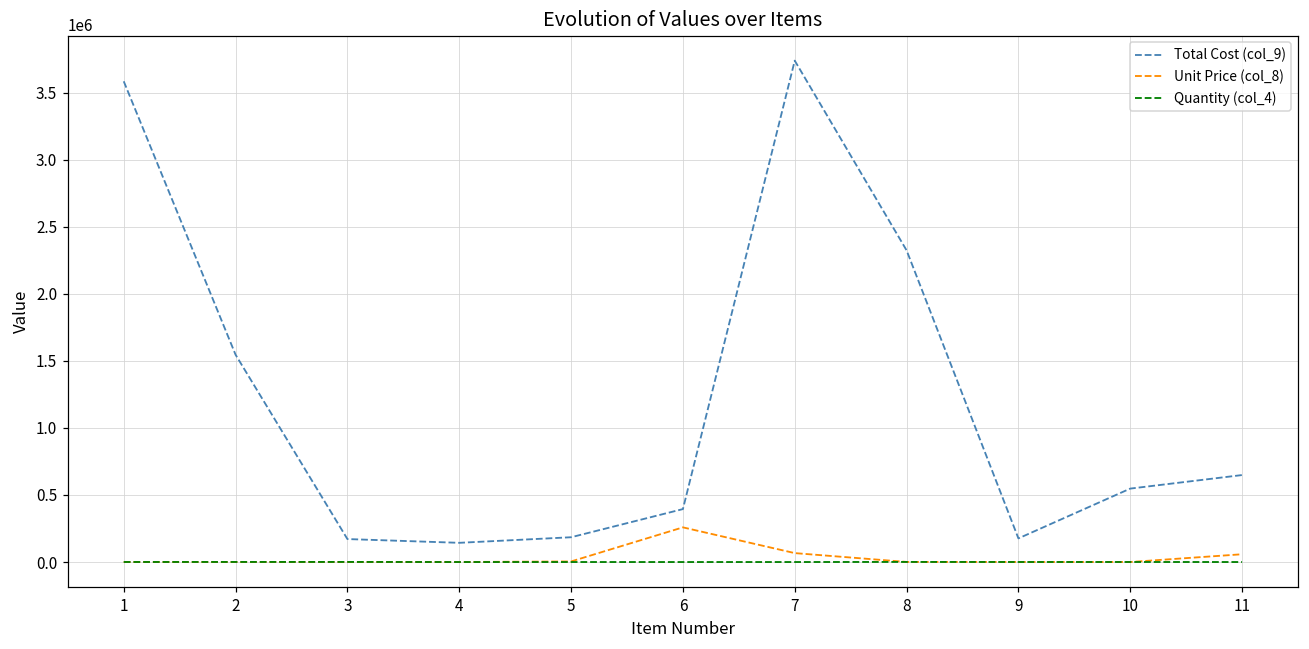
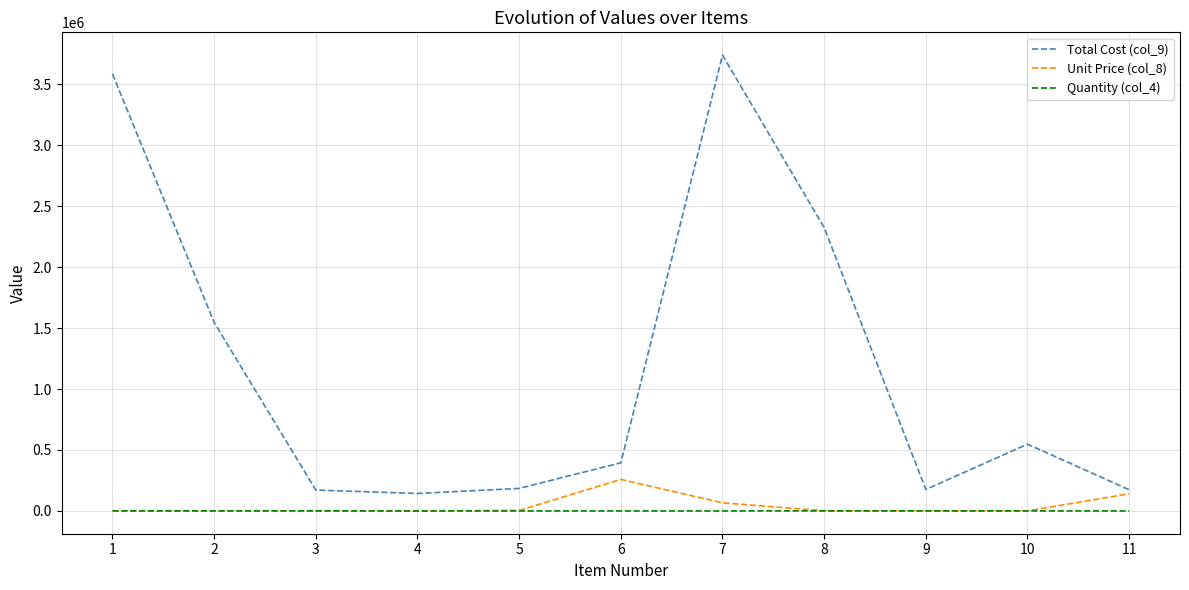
Total Cost (col_9), 11: 650000 -> 170000
Unit Price (col_8), 11: 60000 -> 140000
